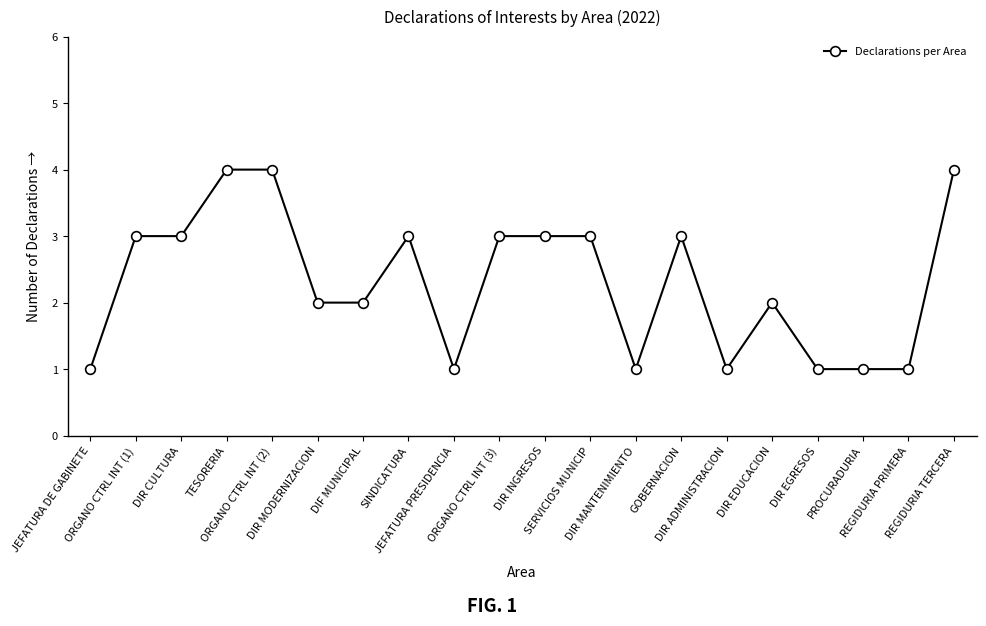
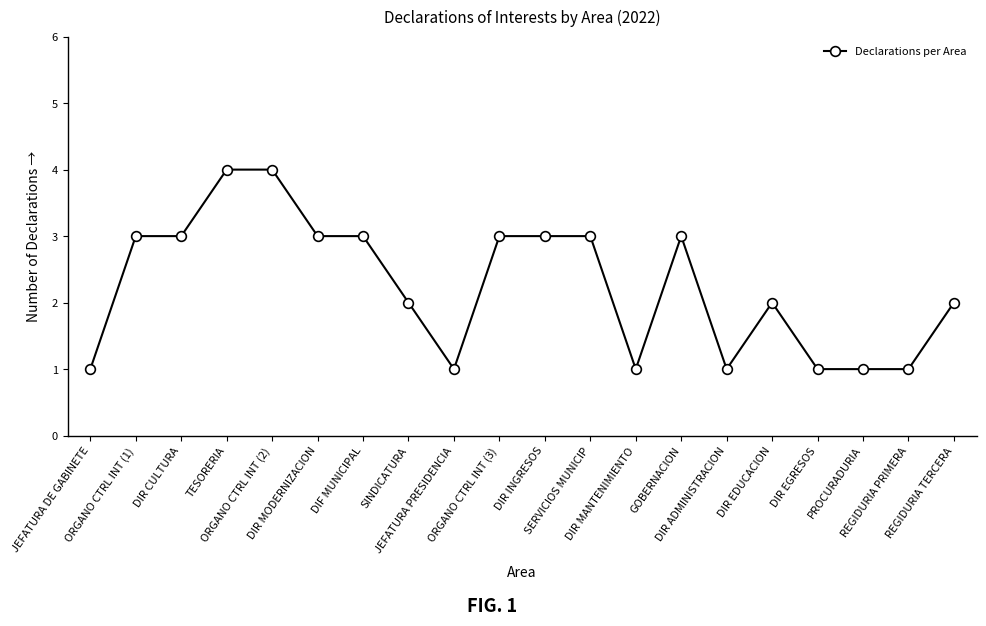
DIR MODERNIZACION: 2 -> 3
DIF MUNICIPAL: 2 -> 3
SINDICATURA: 3 -> 2
REGIDURIA TERCERA: 4 -> 2
